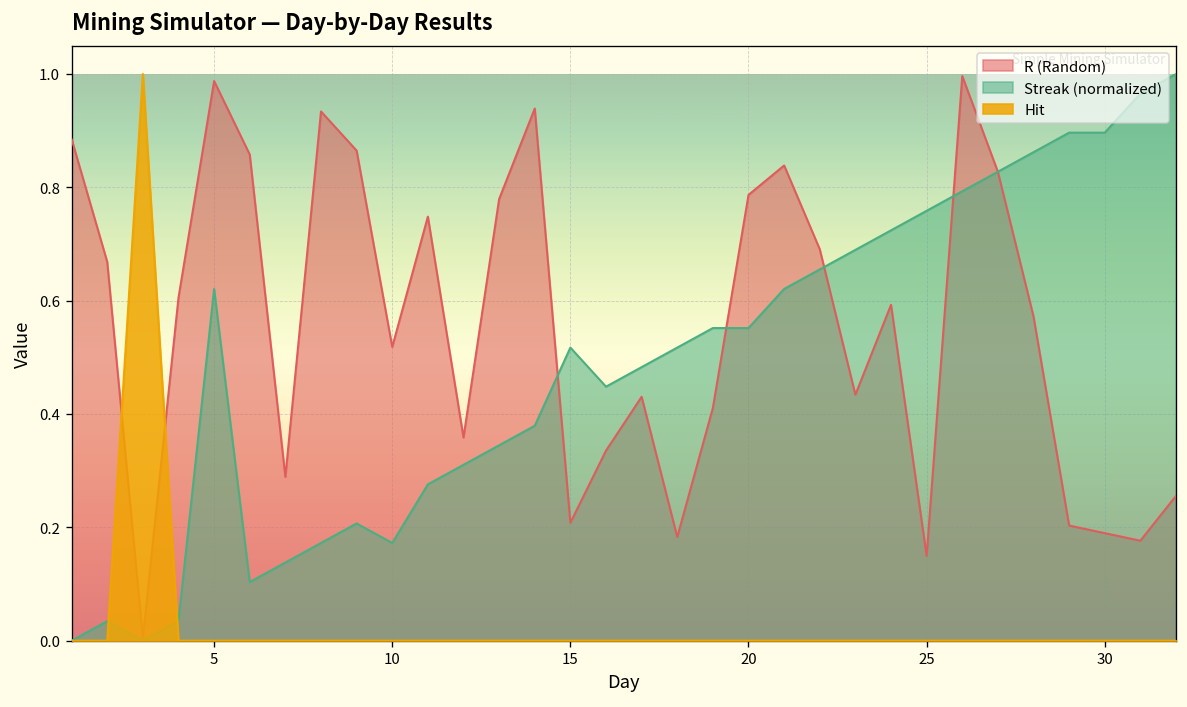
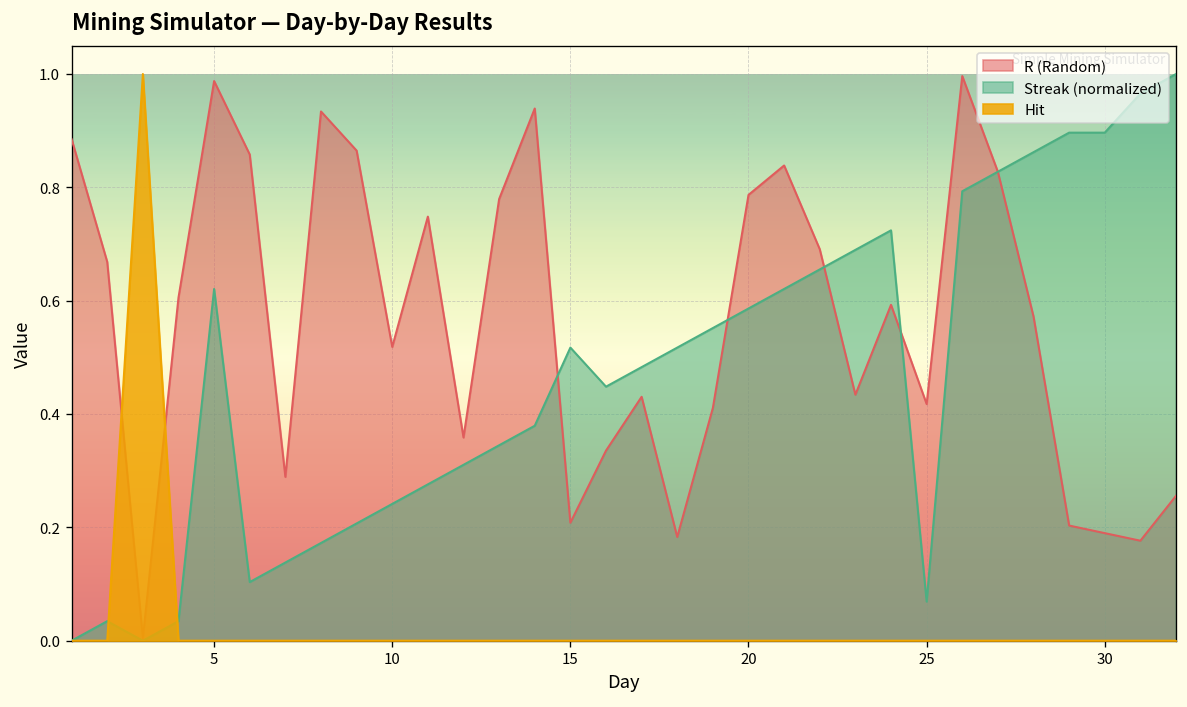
Streak (normalized), 10: 0.17 -> 0.24
Streak (normalized), 20: 0.55 -> 0.59
R (Random), 25: 0.15 -> 0.42
Streak (normalized), 25: 0.76 -> 0.07
